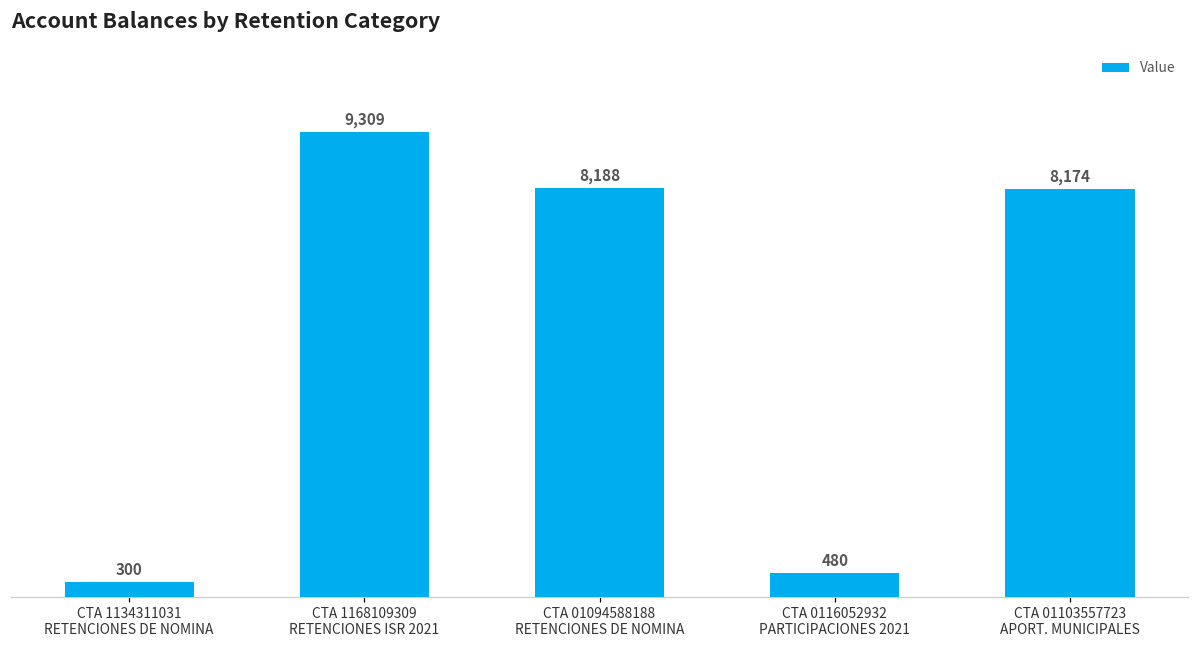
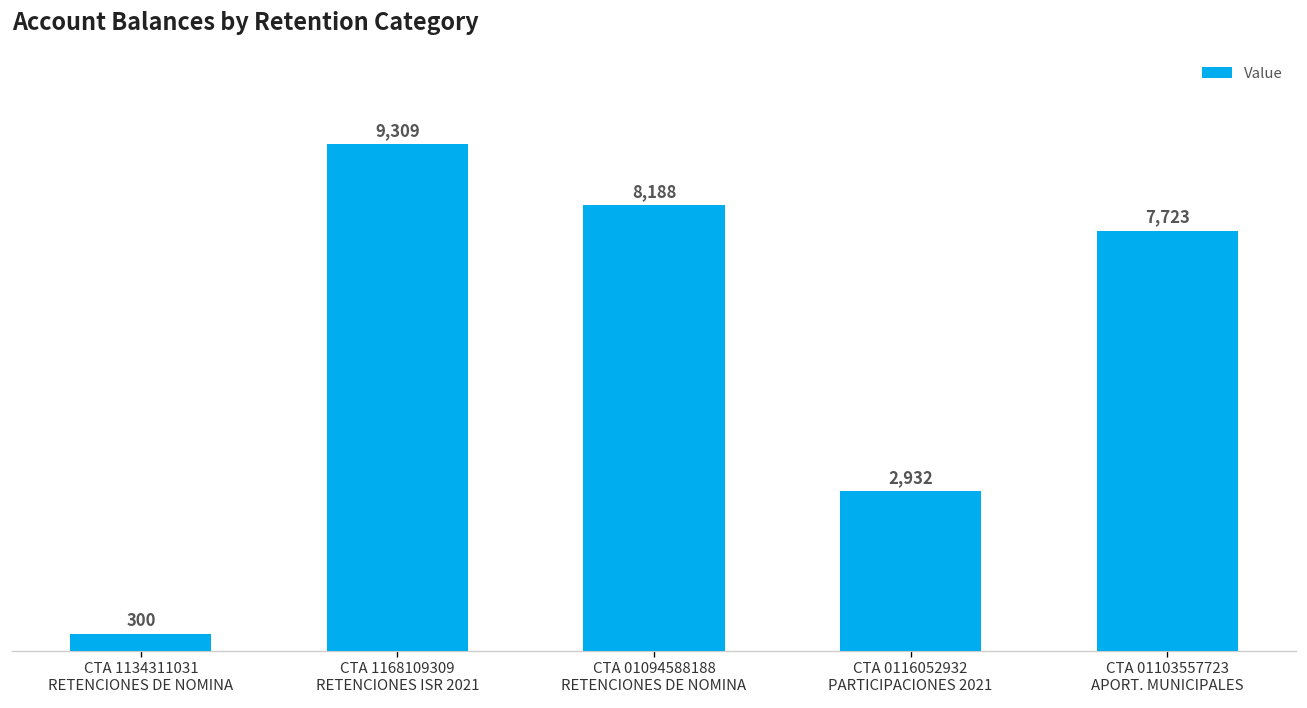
CTA 0116052932 PARTICIPACIONES 2021: 480 -> 2,932
CTA 01103557723 APORT. MUNICIPALES: 8,174 -> 7,723
